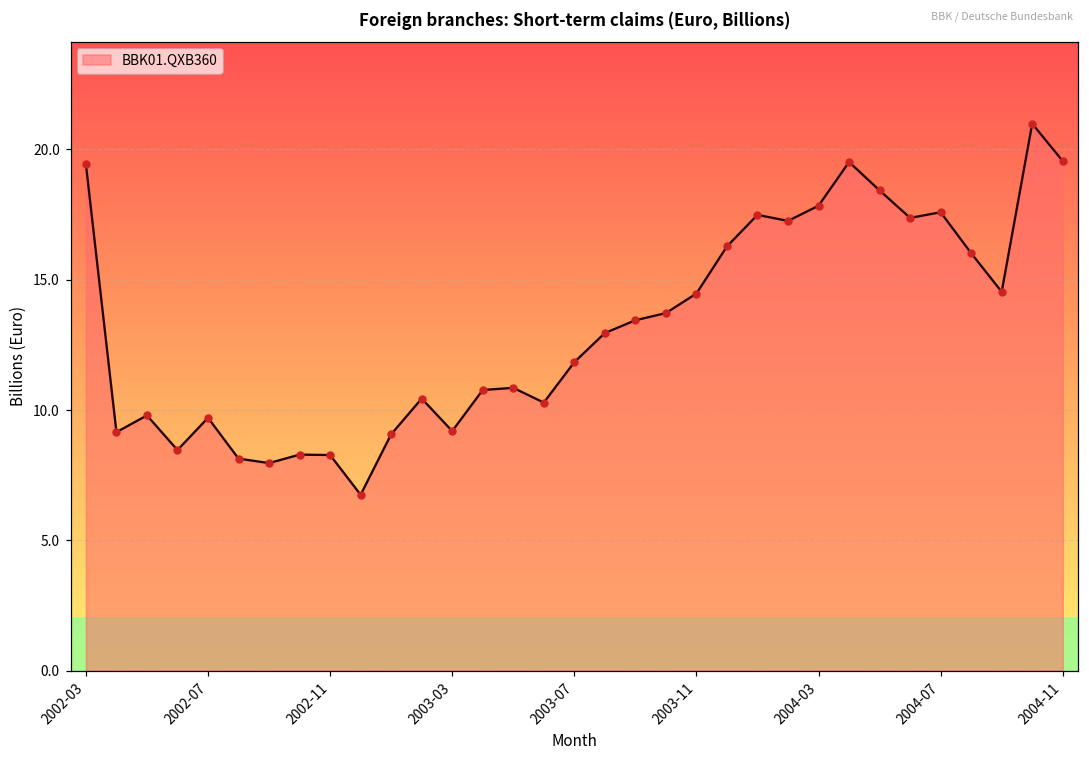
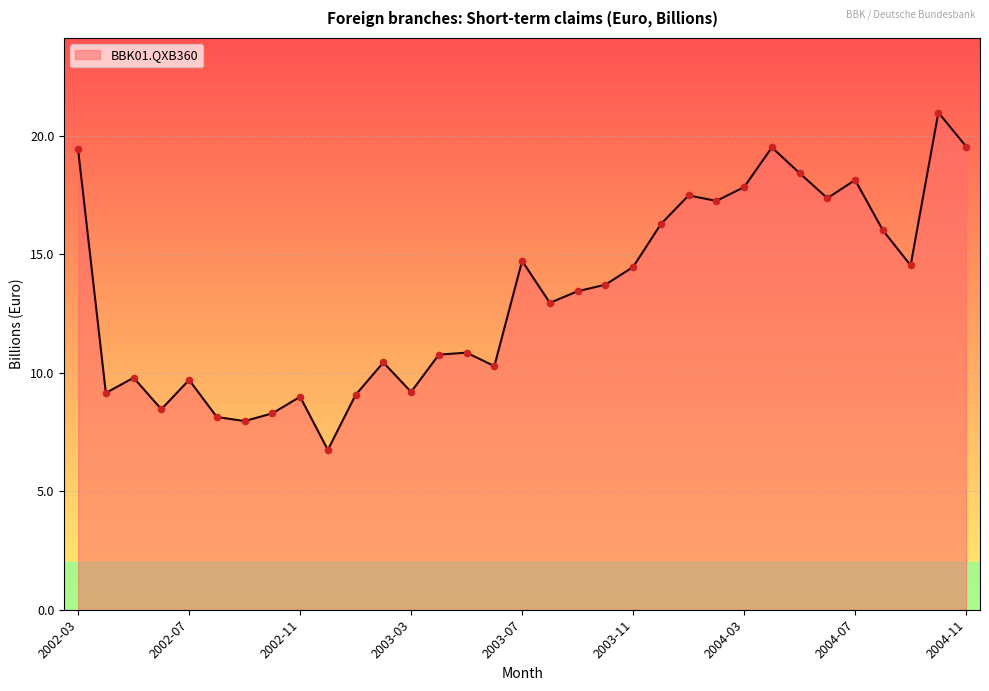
2002-11: 8.3 -> 9.0
2003-07: 11.8 -> 14.7
2004-07: 17.6 -> 18.1
